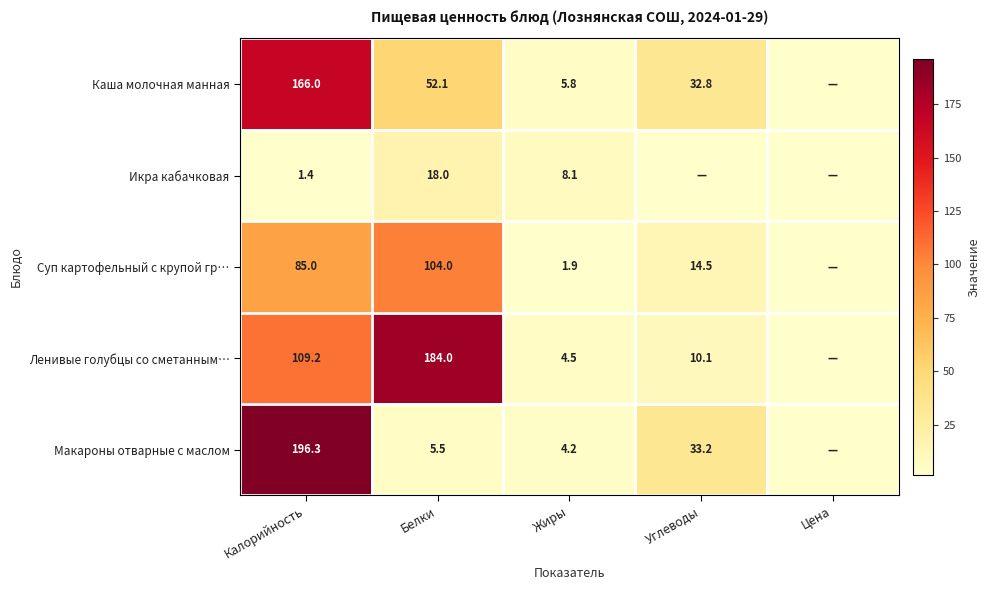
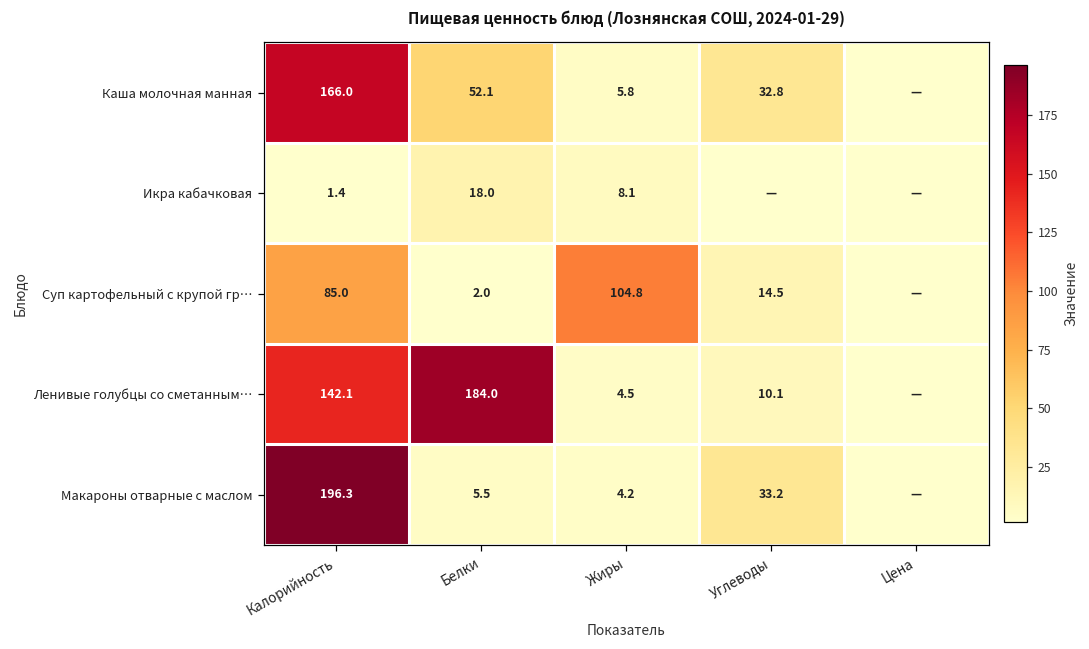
Суп картофельный с крупой гр…, Белки: 104.0 -> 2.0
Суп картофельный с крупой гр…, Жиры: 1.9 -> 104.8
Ленивые голубцы со сметанным…, Калорийность: 109.2 -> 142.1
